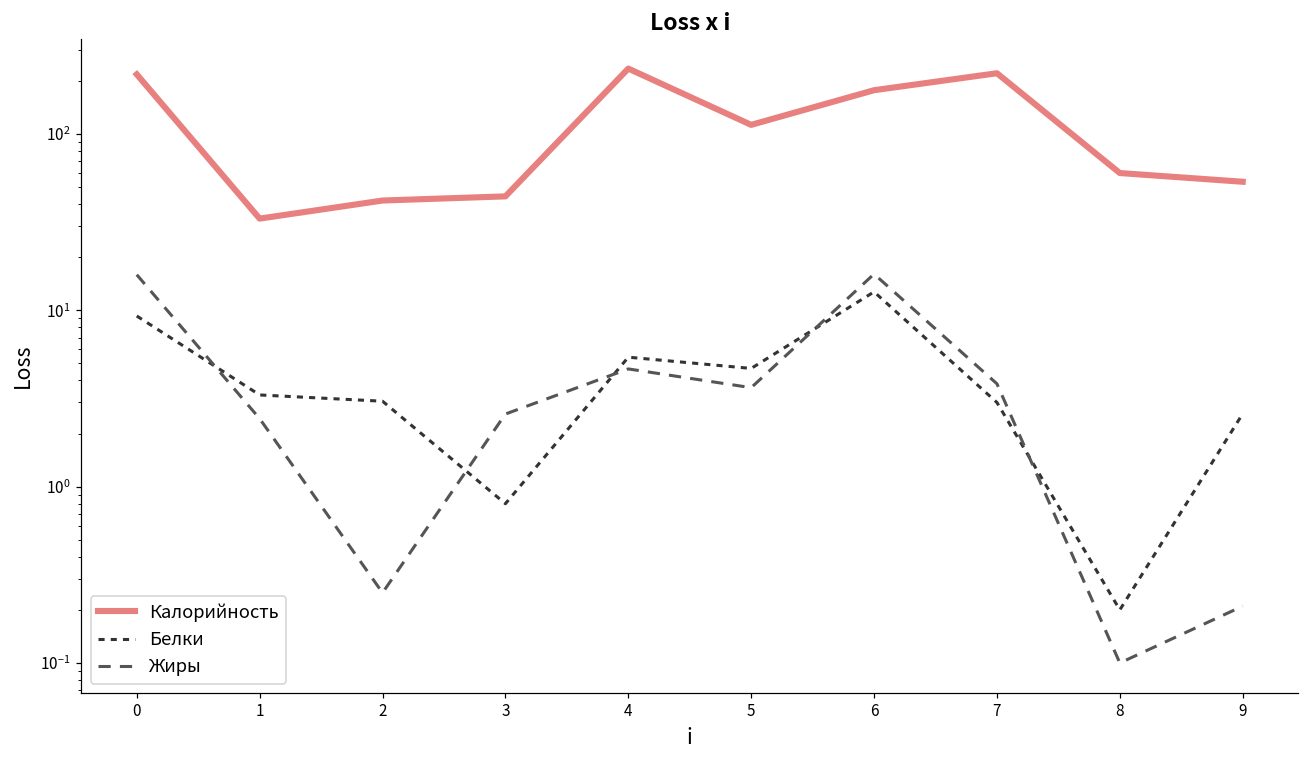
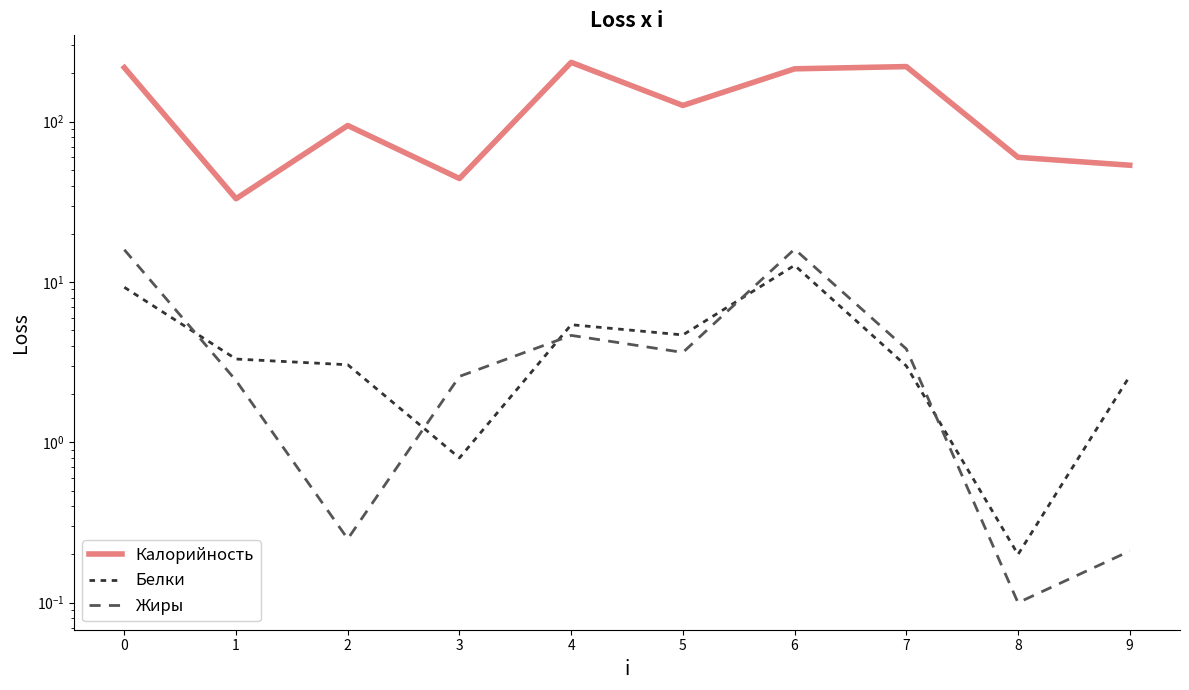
Калорийность, 2: 42 -> 90
Калорийность, 5: 110 -> 130
Калорийность, 6: 180 -> 210
